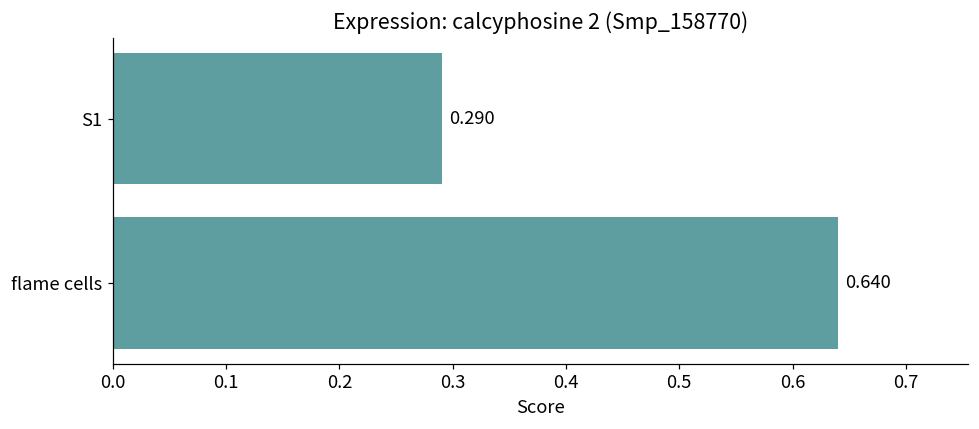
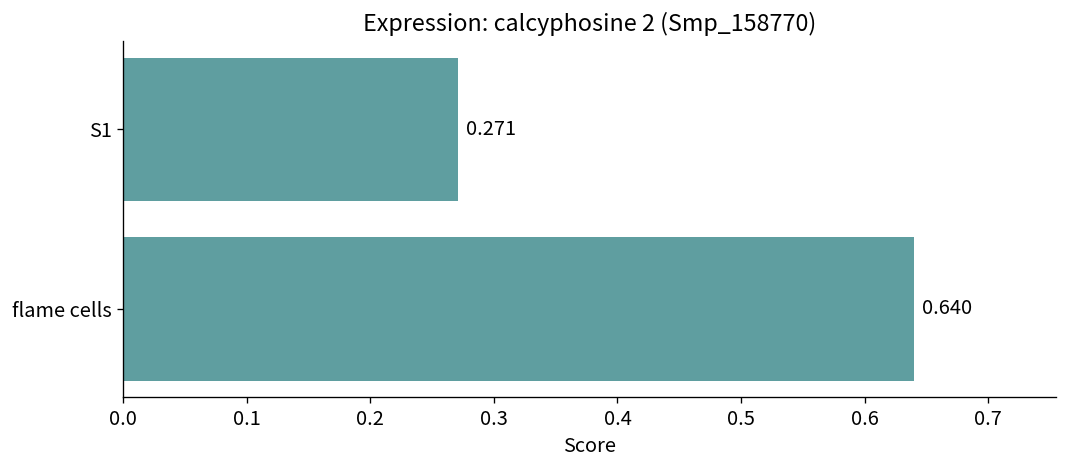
S1: 0.290 -> 0.271
